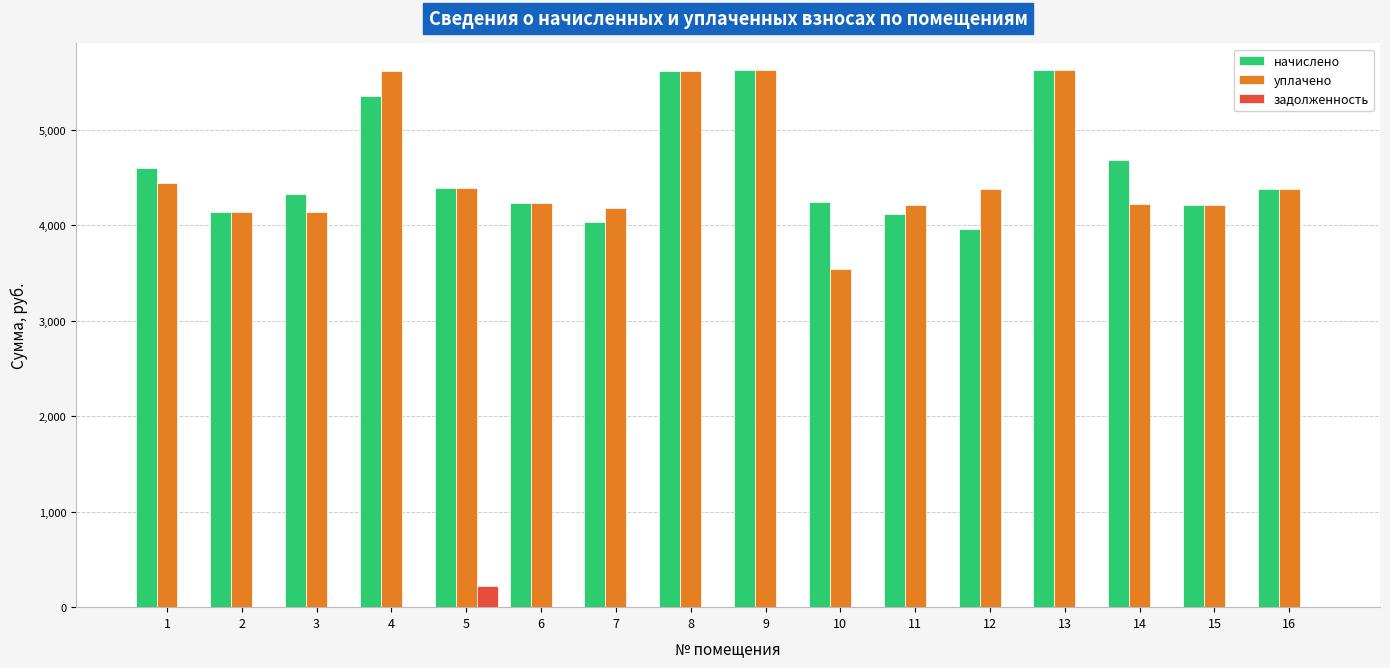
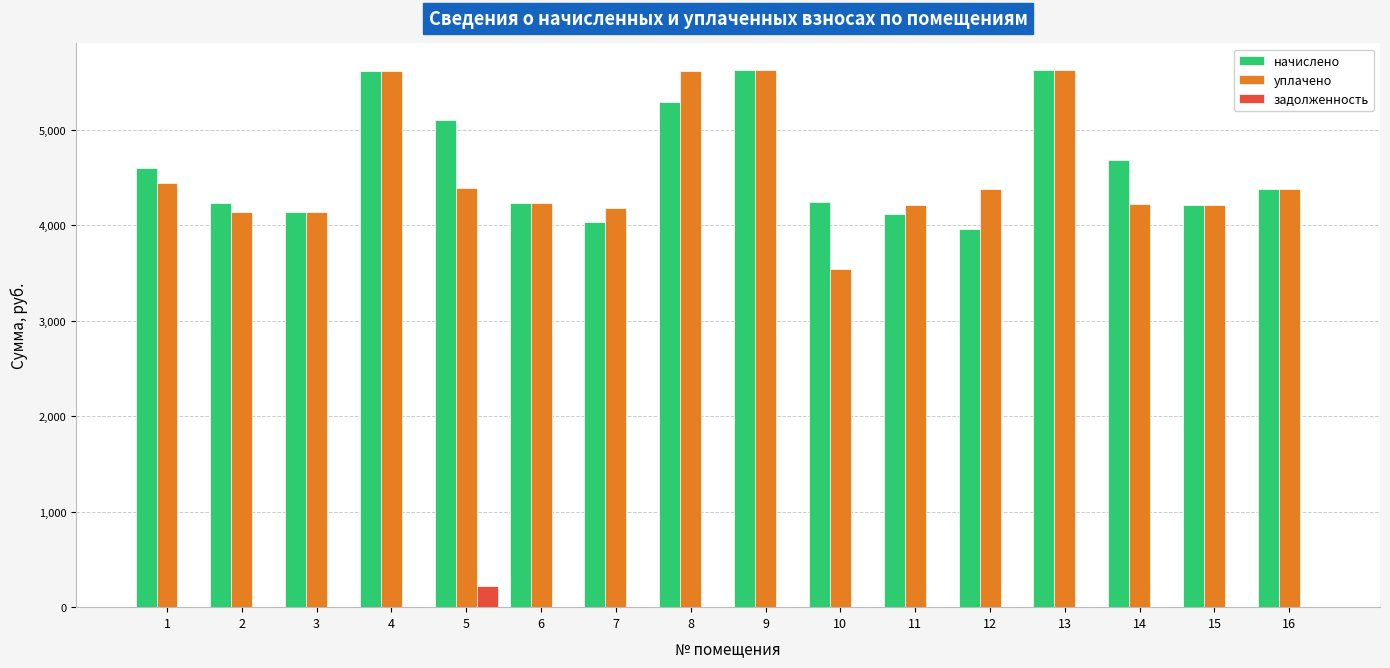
начислено, 2: 4,100 -> 4,200
начислено, 3: 4,300 -> 4,100
начислено, 4: 5,300 -> 5,600
начислено, 5: 4,400 -> 5,100
начислено, 8: 5,600 -> 5,300
